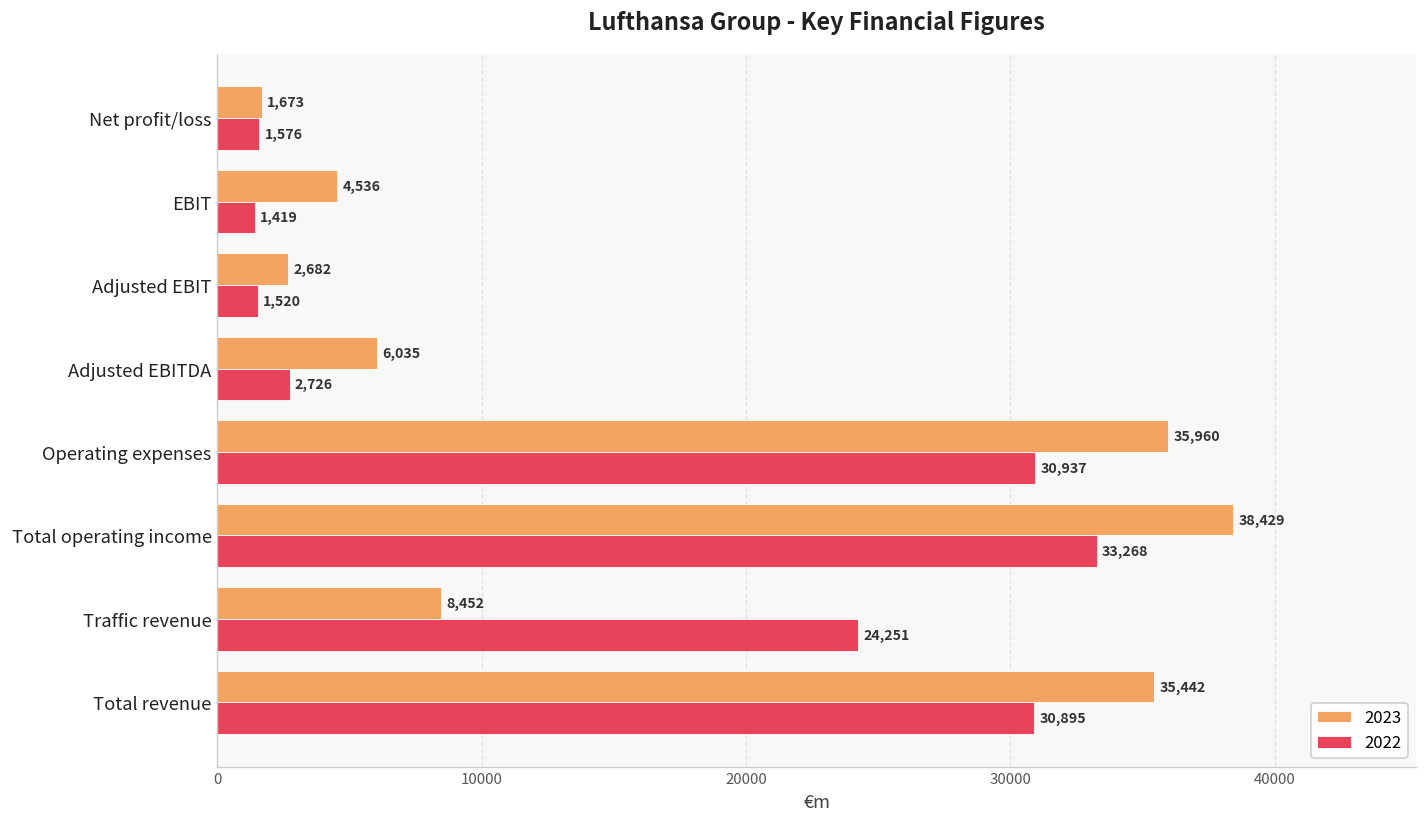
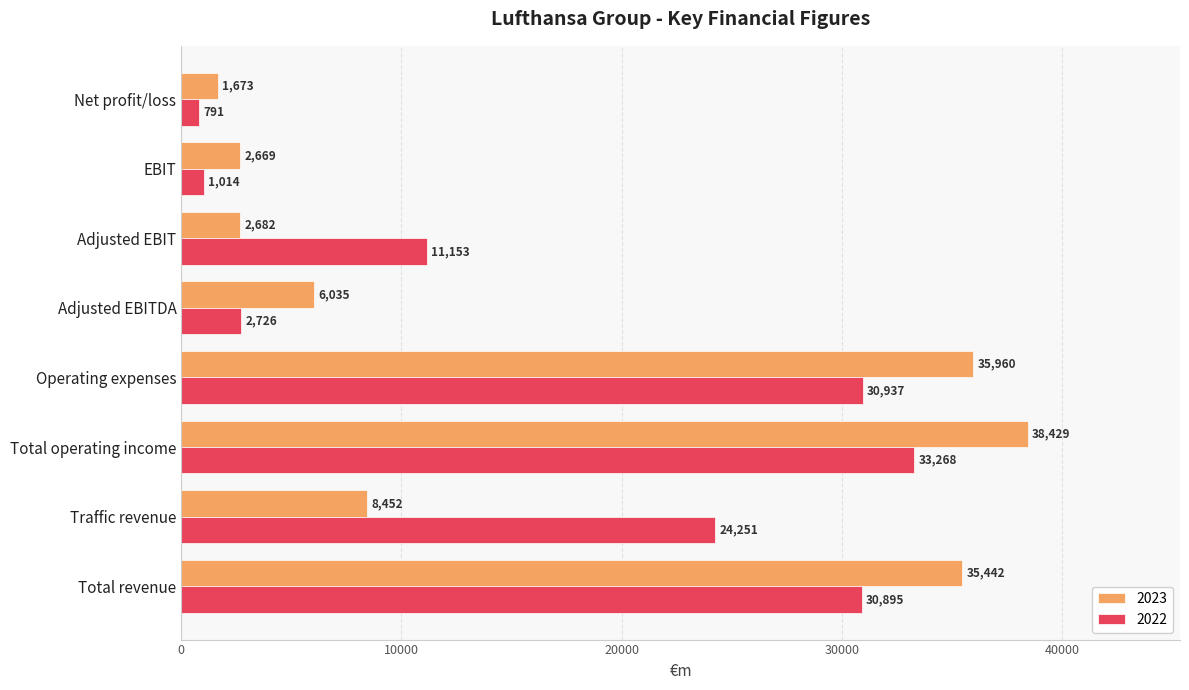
2022, Net profit/loss: 1,576 -> 791
2023, EBIT: 4,536 -> 2,669
2022, EBIT: 1,419 -> 1,014
2022, Adjusted EBIT: 1,520 -> 11,153
